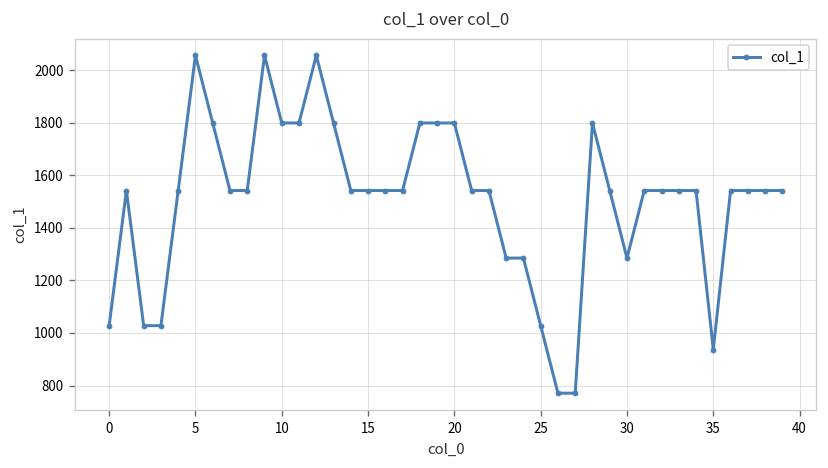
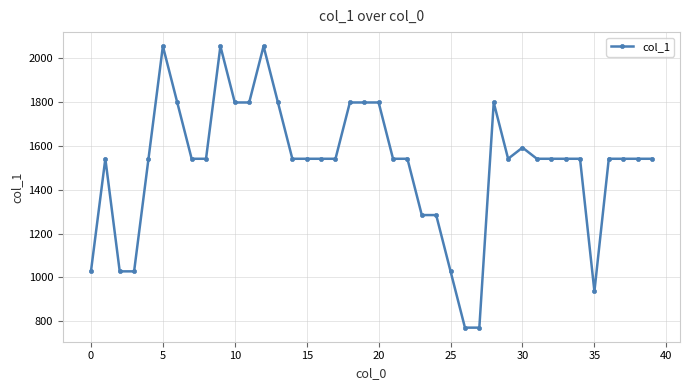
30: 1290 -> 1590
